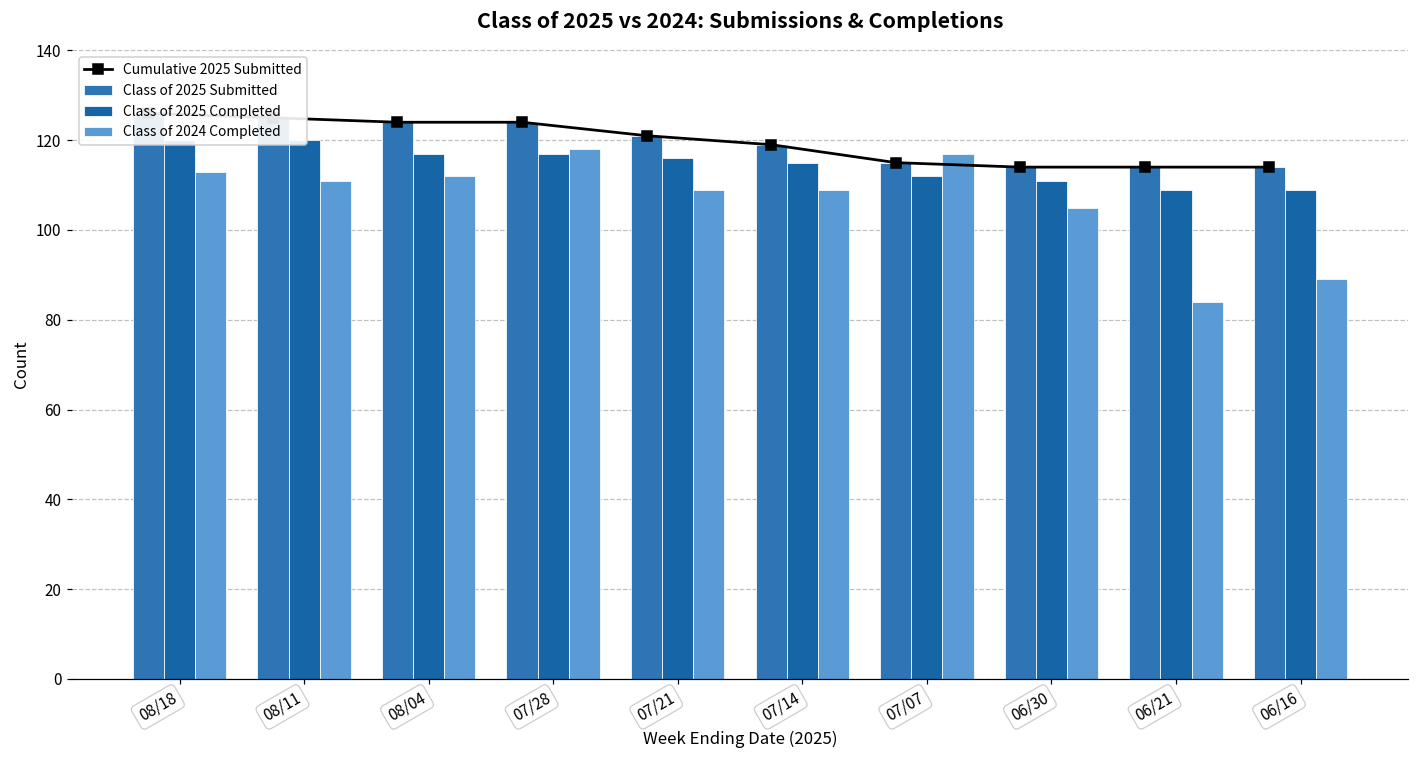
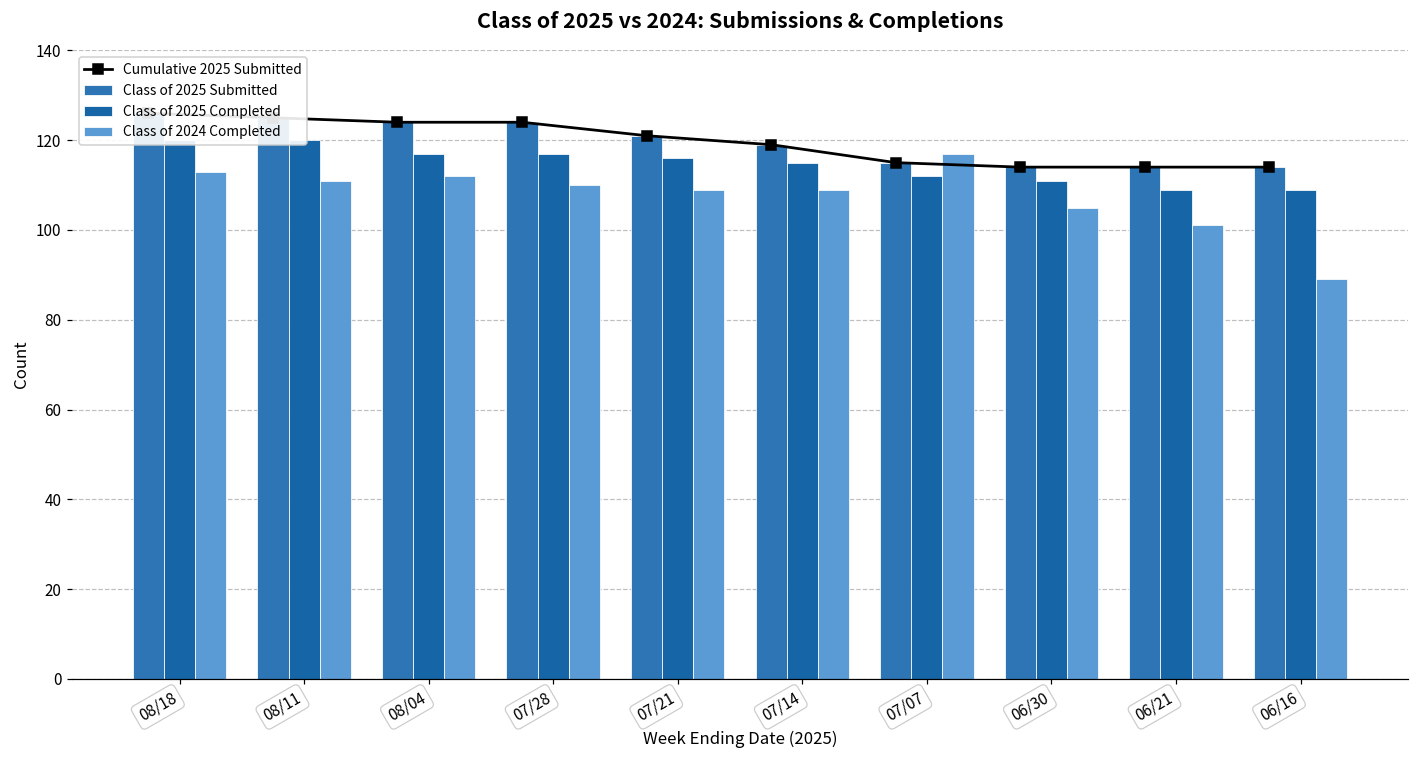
Class of 2024 Completed, 07/28: 118 -> 110
Class of 2024 Completed, 06/21: 84 -> 101
